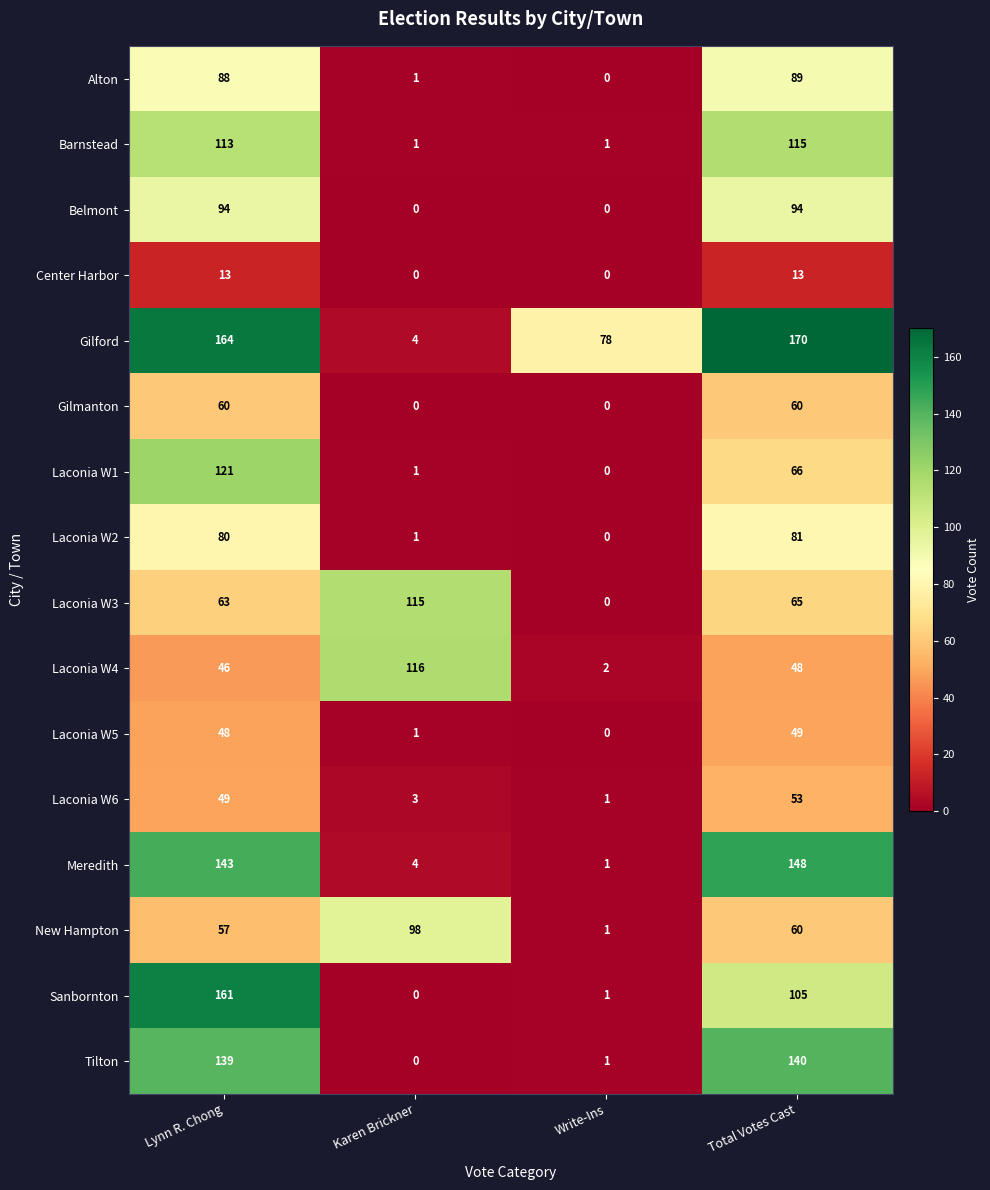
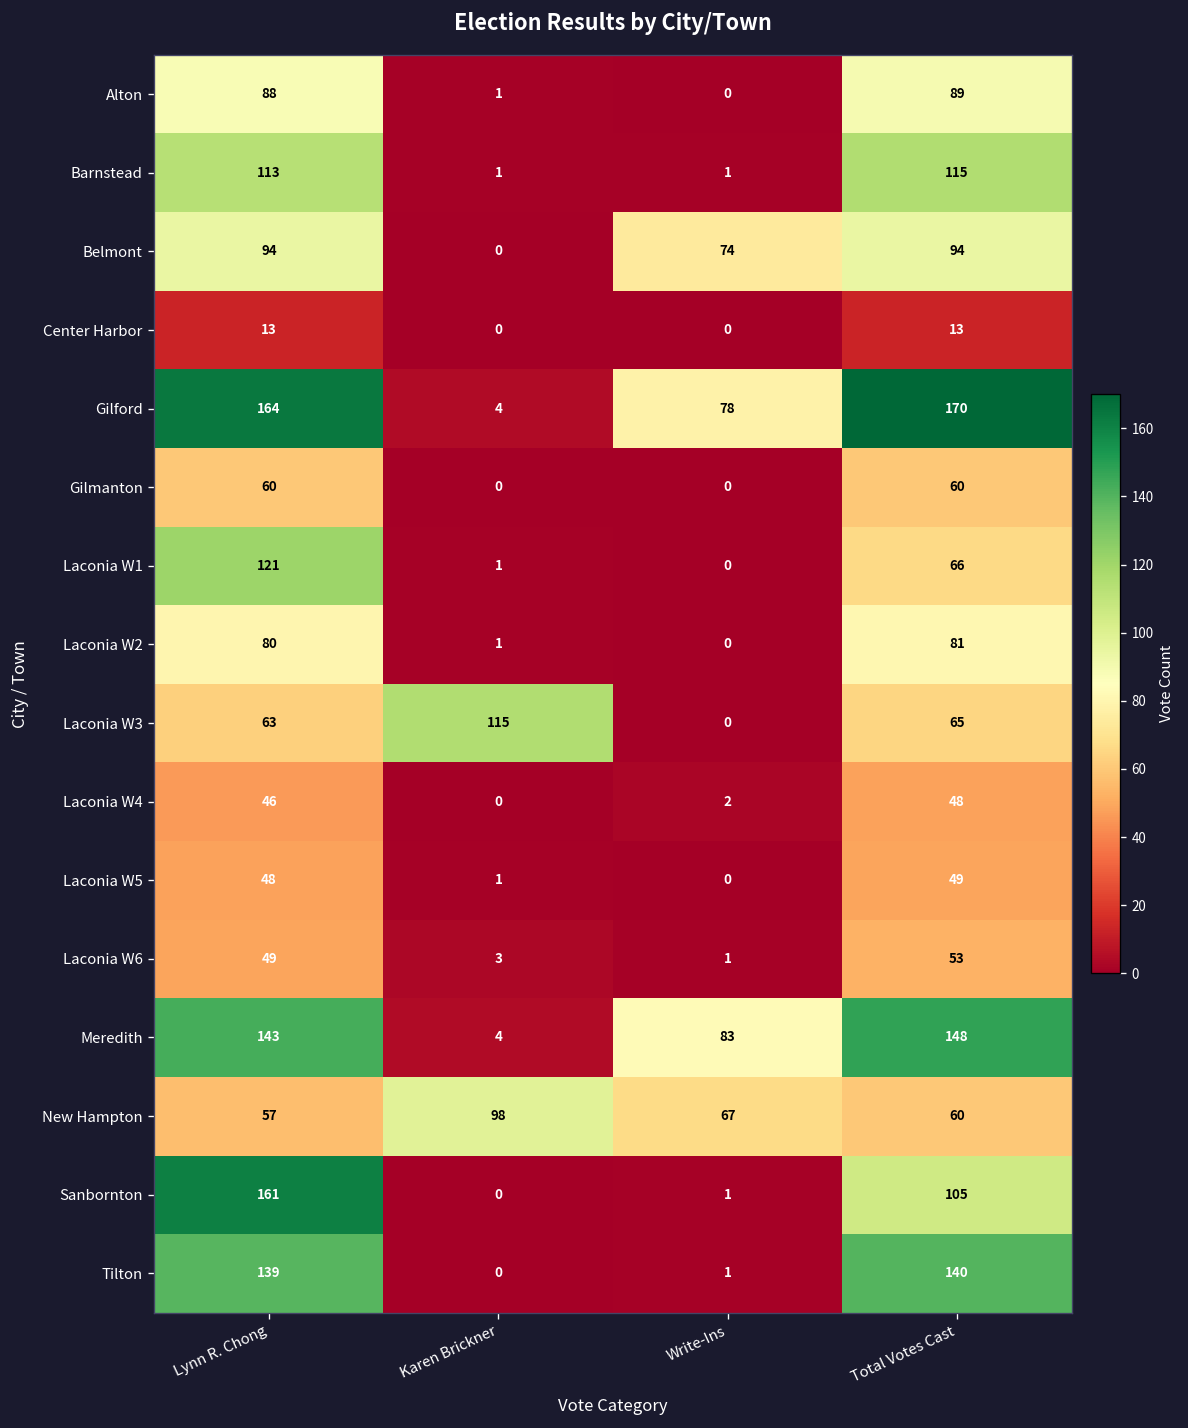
Belmont, Write-Ins: 0 -> 74
Laconia W4, Karen Brickner: 116 -> 0
Meredith, Write-Ins: 1 -> 83
New Hampton, Write-Ins: 1 -> 67
